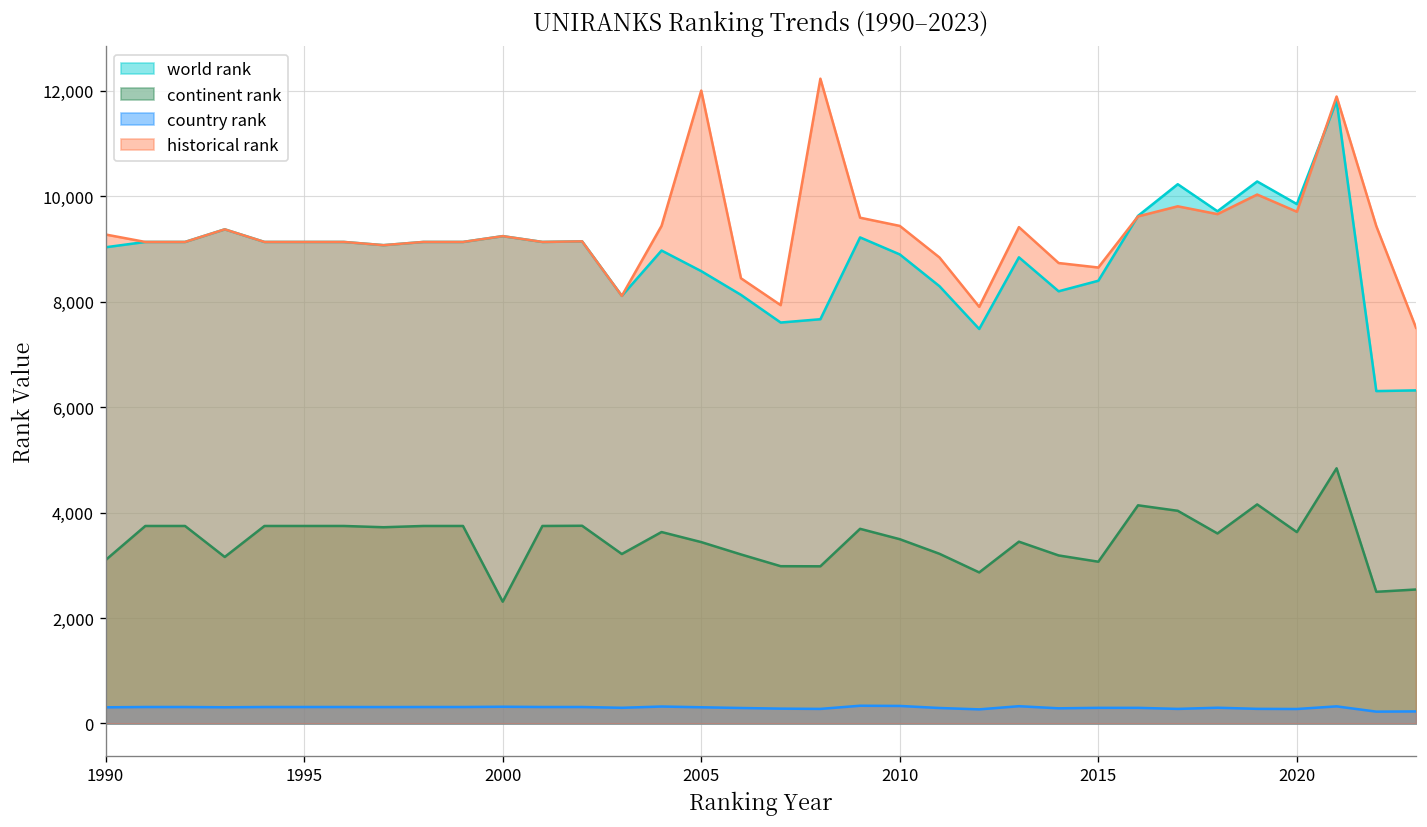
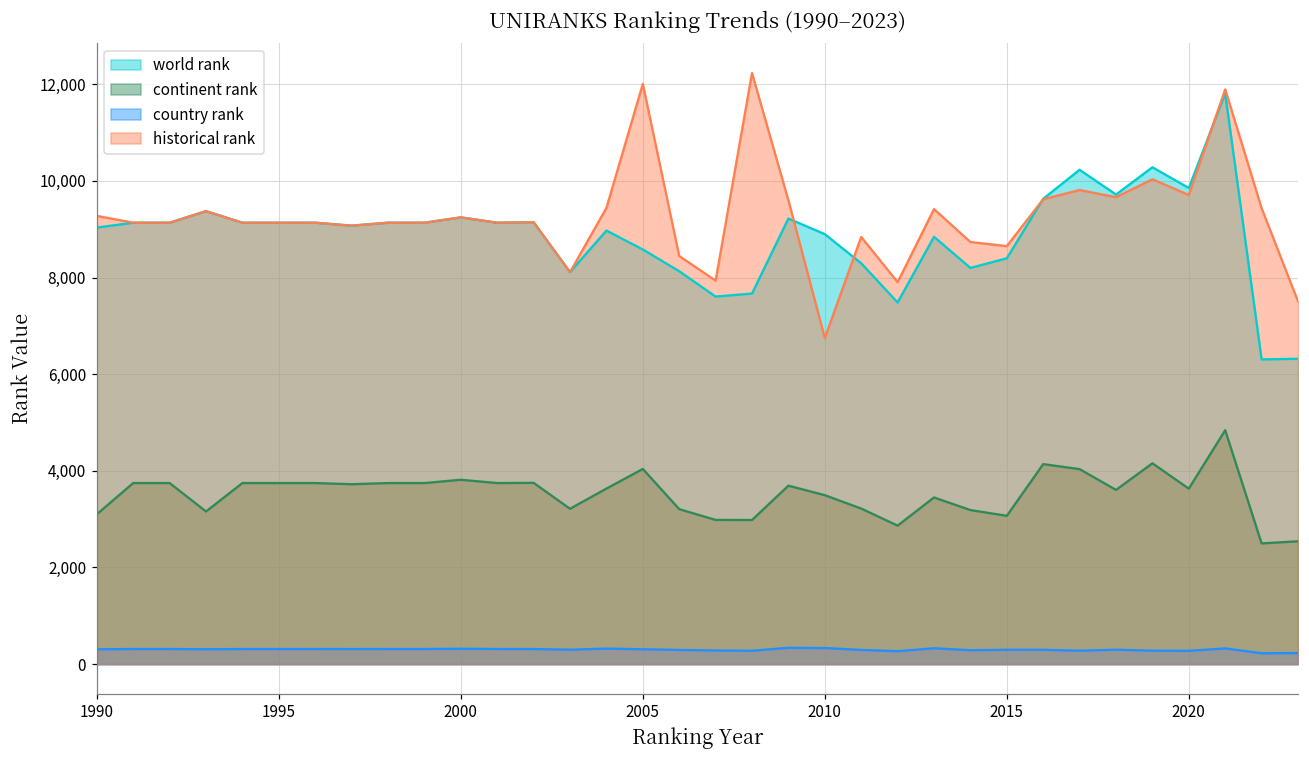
continent rank, 2000: 2,300 -> 3,800
continent rank, 2005: 3,400 -> 4,000
historical rank, 2010: 9,400 -> 6,700
